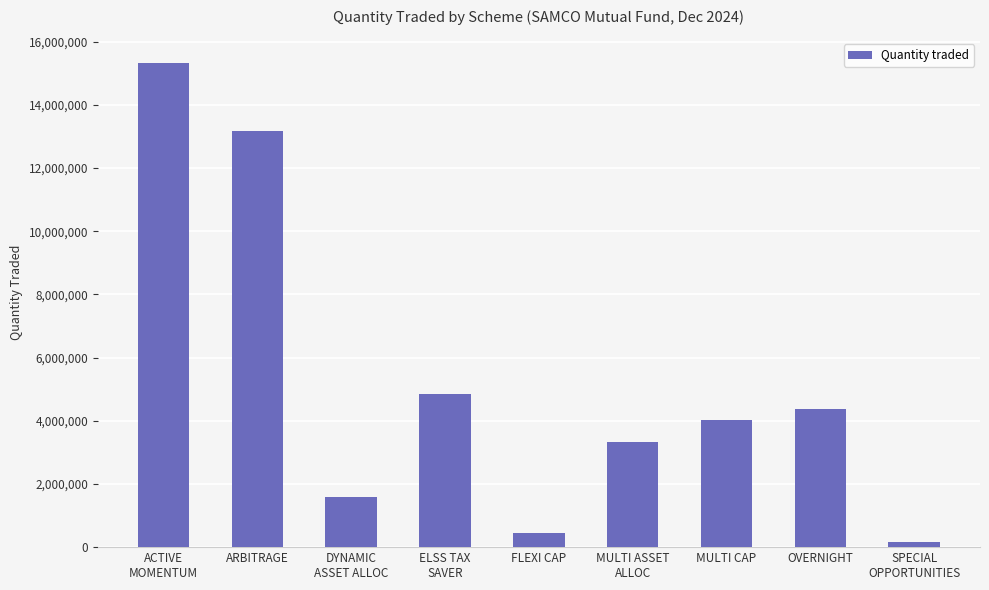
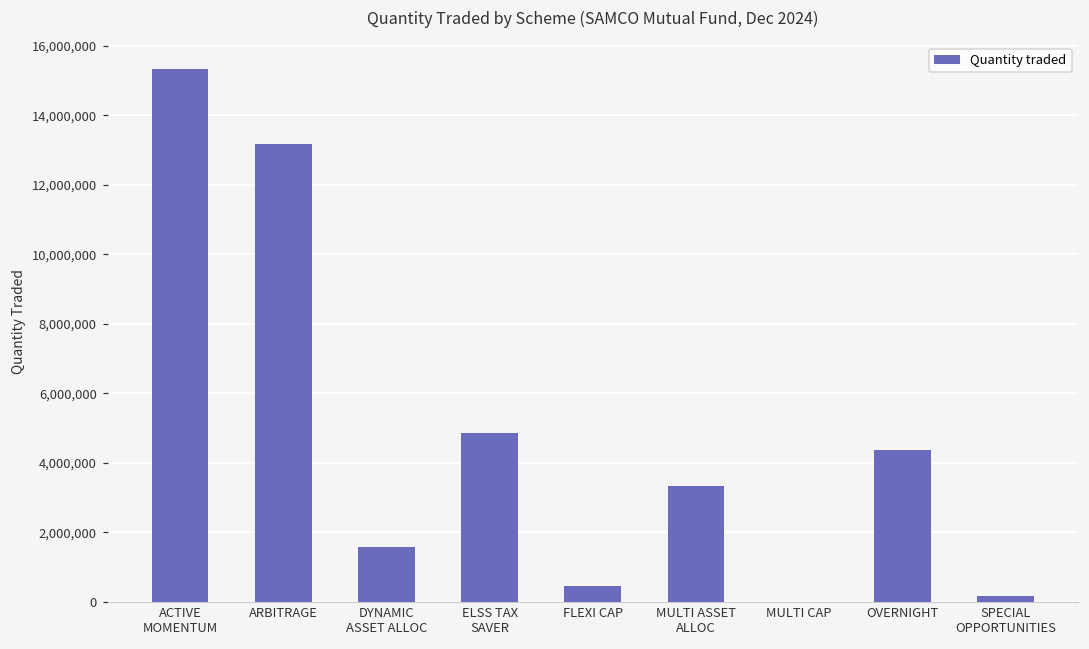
MULTI CAP: 4,000,000 -> 0
